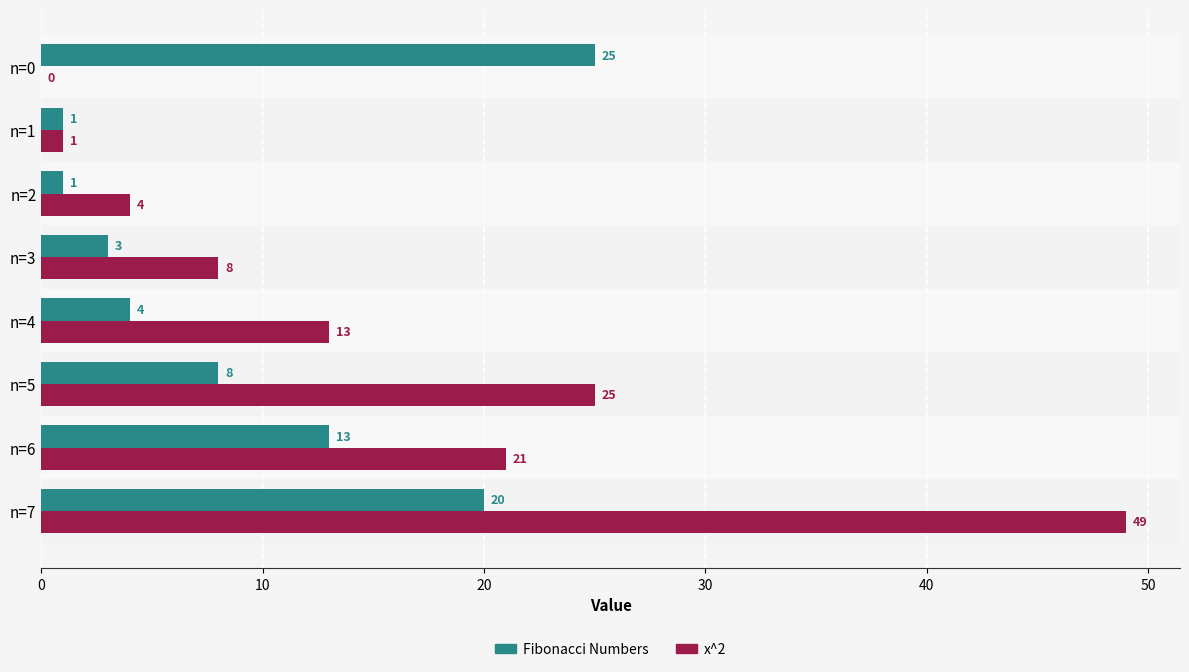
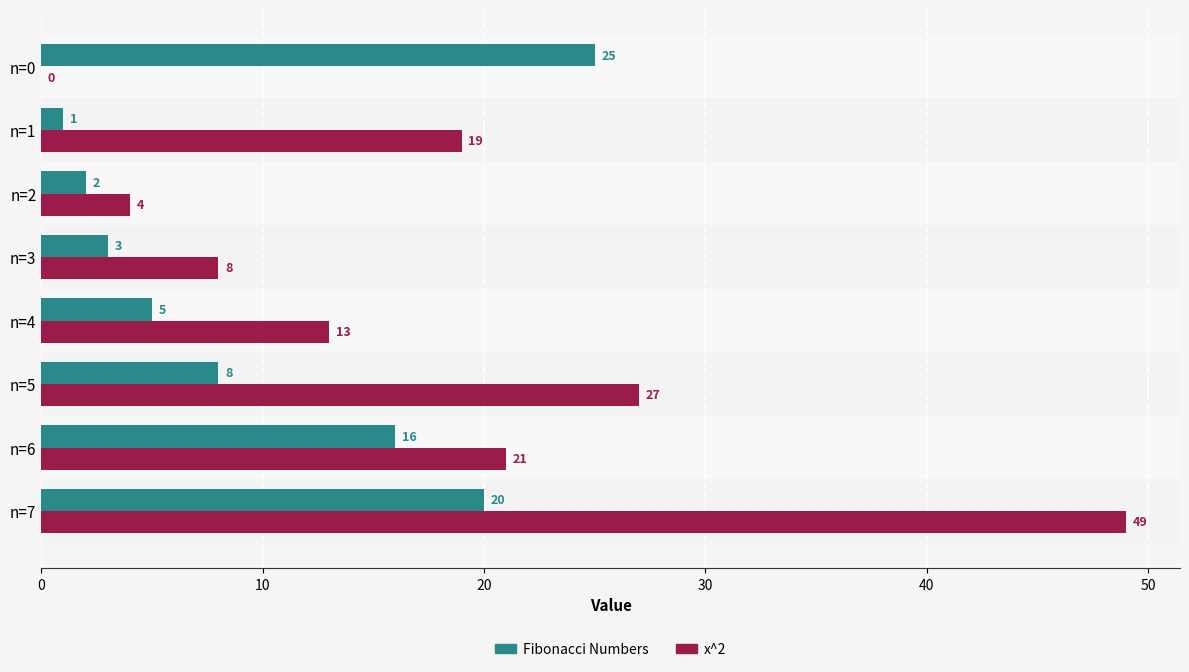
x^2, n=1: 1 -> 19
Fibonacci Numbers, n=2: 1 -> 2
Fibonacci Numbers, n=4: 4 -> 5
x^2, n=5: 25 -> 27
Fibonacci Numbers, n=6: 13 -> 16
